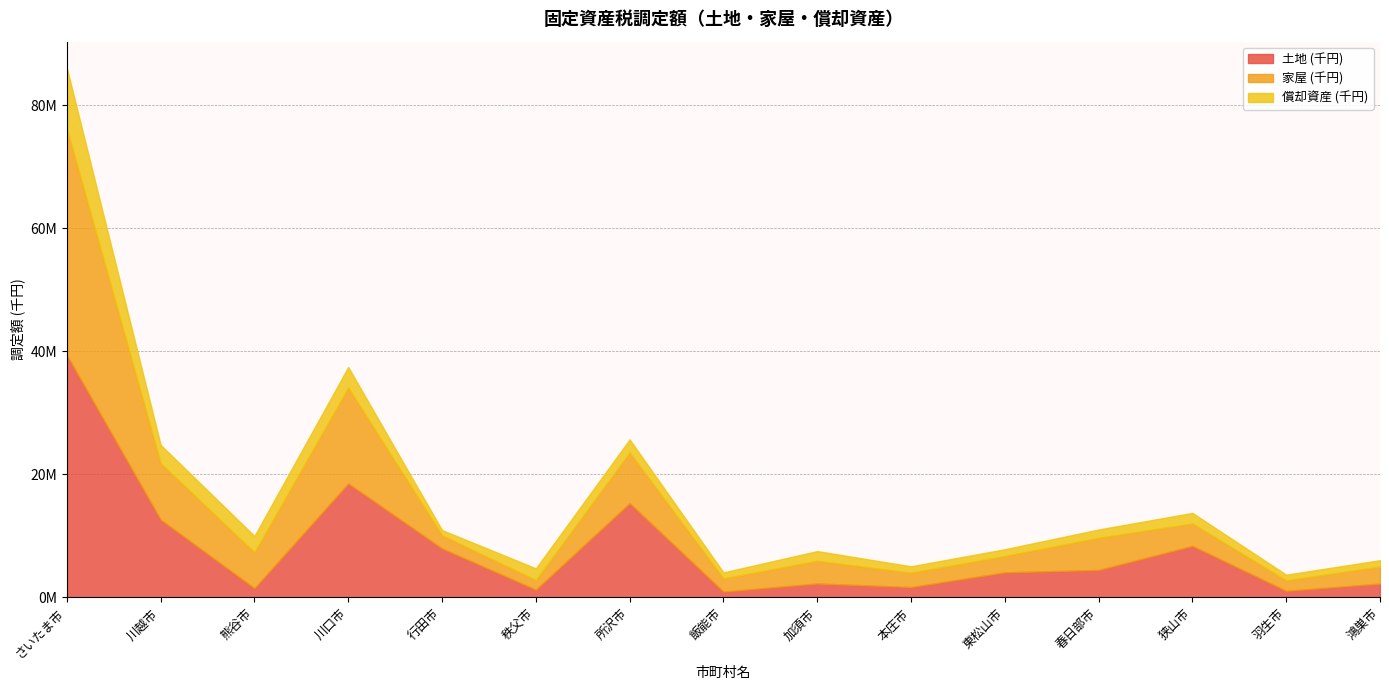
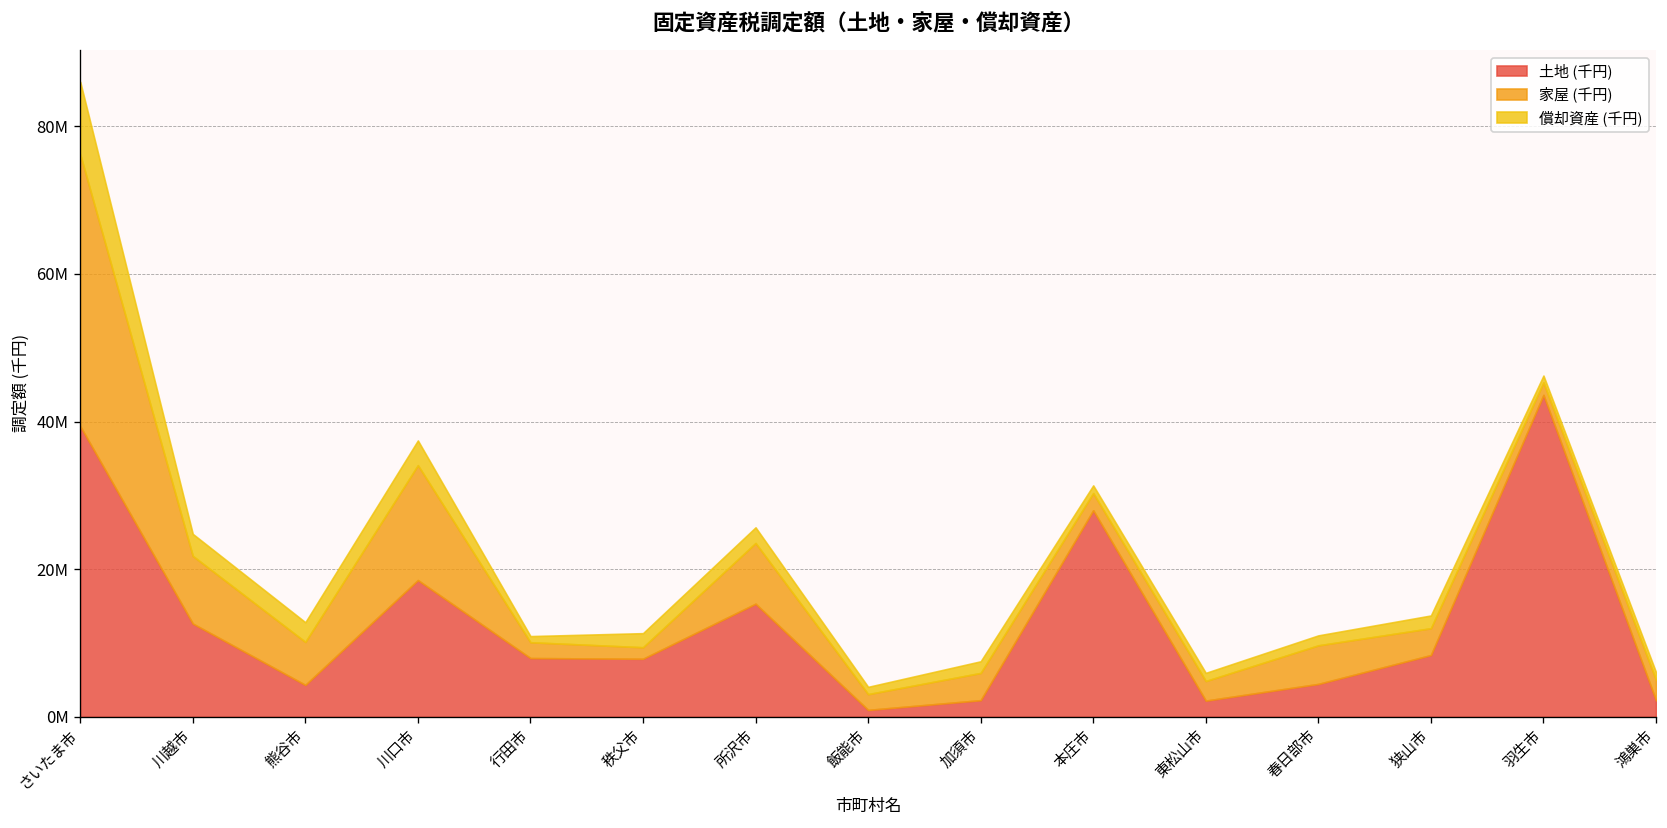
土地 (千円), 熊谷市: 1000000 -> 4000000
土地 (千円), 秩父市: 1000000 -> 8000000
土地 (千円), 本庄市: 2000000 -> 28000000
土地 (千円), 東松山市: 4000000 -> 2000000
土地 (千円), 羽生市: 1000000 -> 44000000
